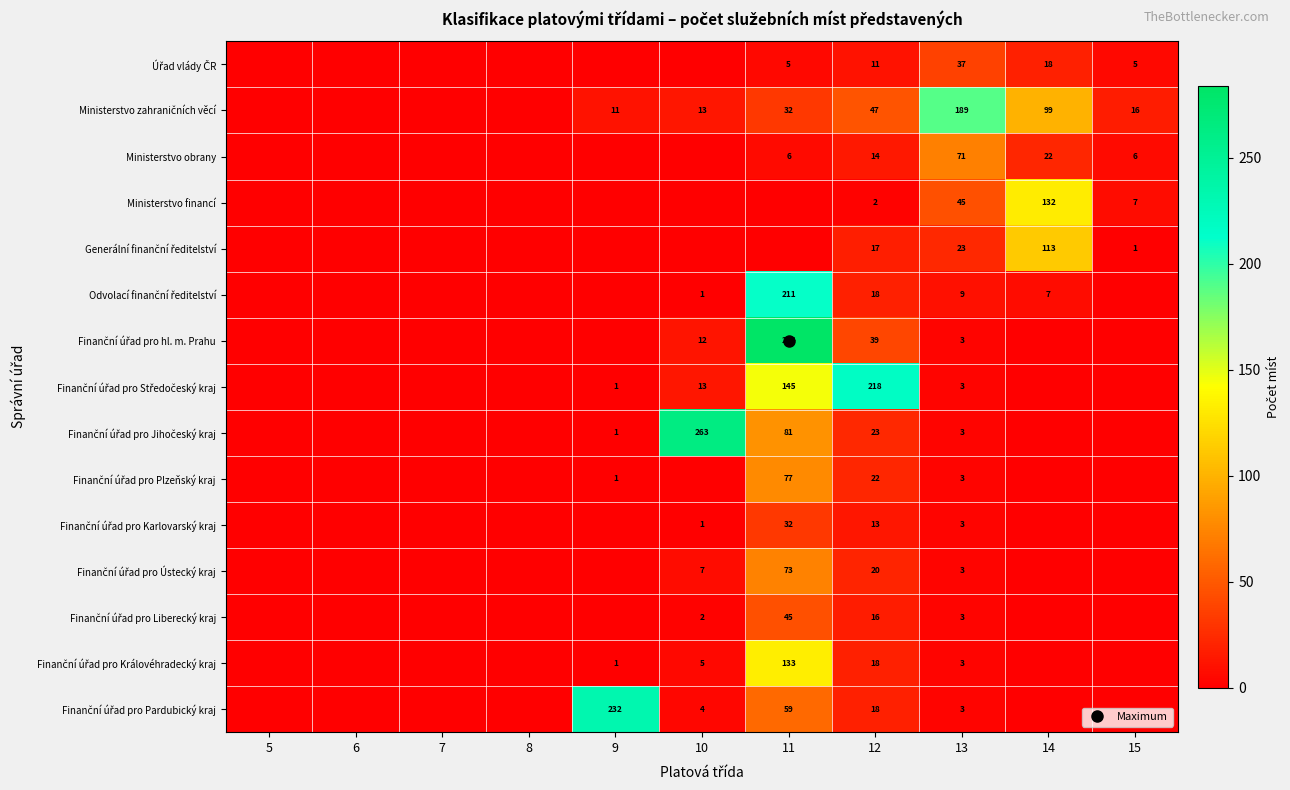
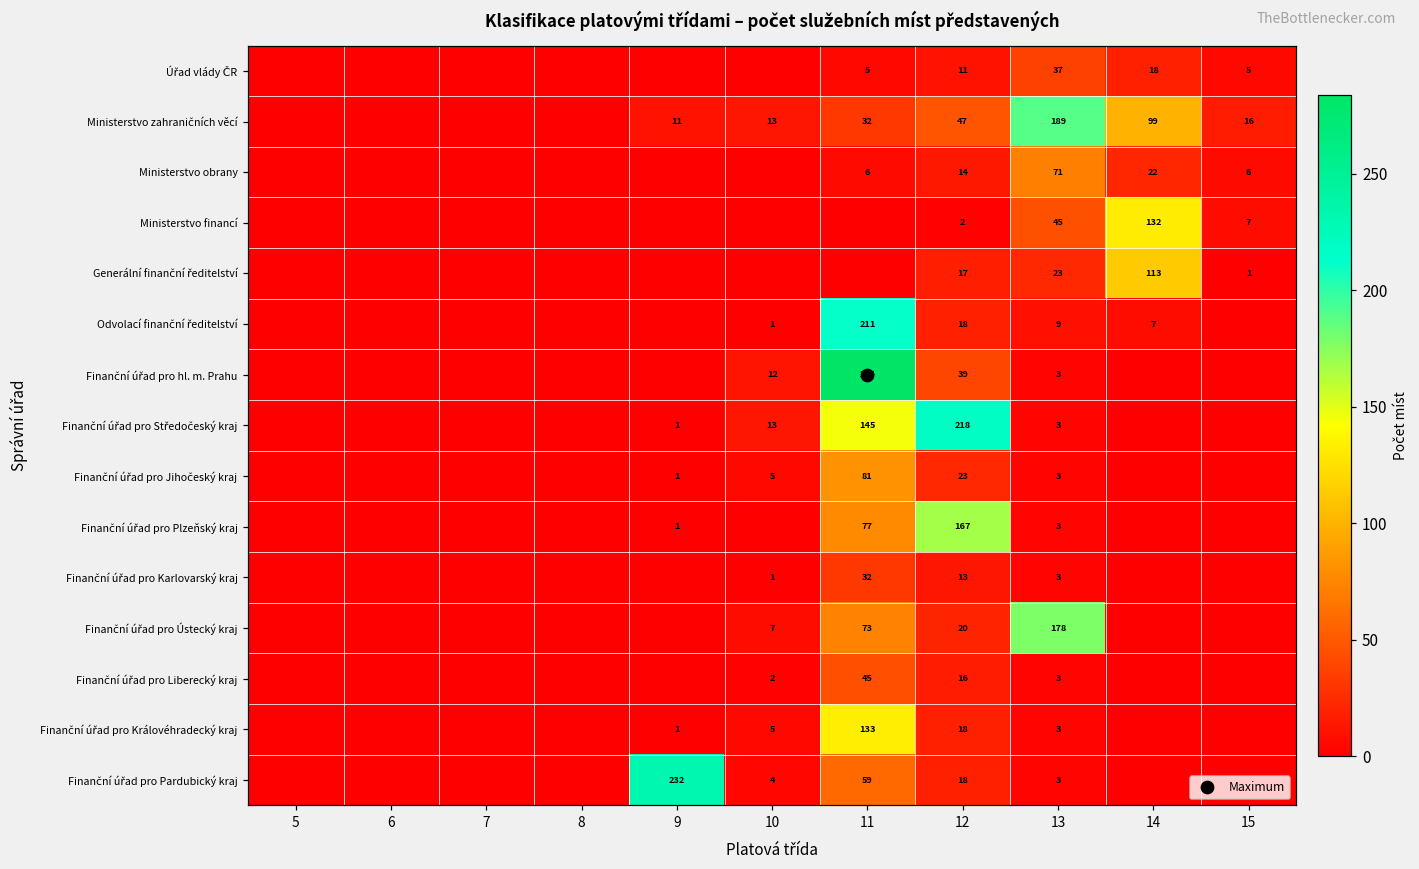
Finanční úřad pro Jihočeský kraj, 10: 263 -> 5
Finanční úřad pro Plzeňský kraj, 12: 22 -> 167
Finanční úřad pro Ústecký kraj, 13: 3 -> 178
